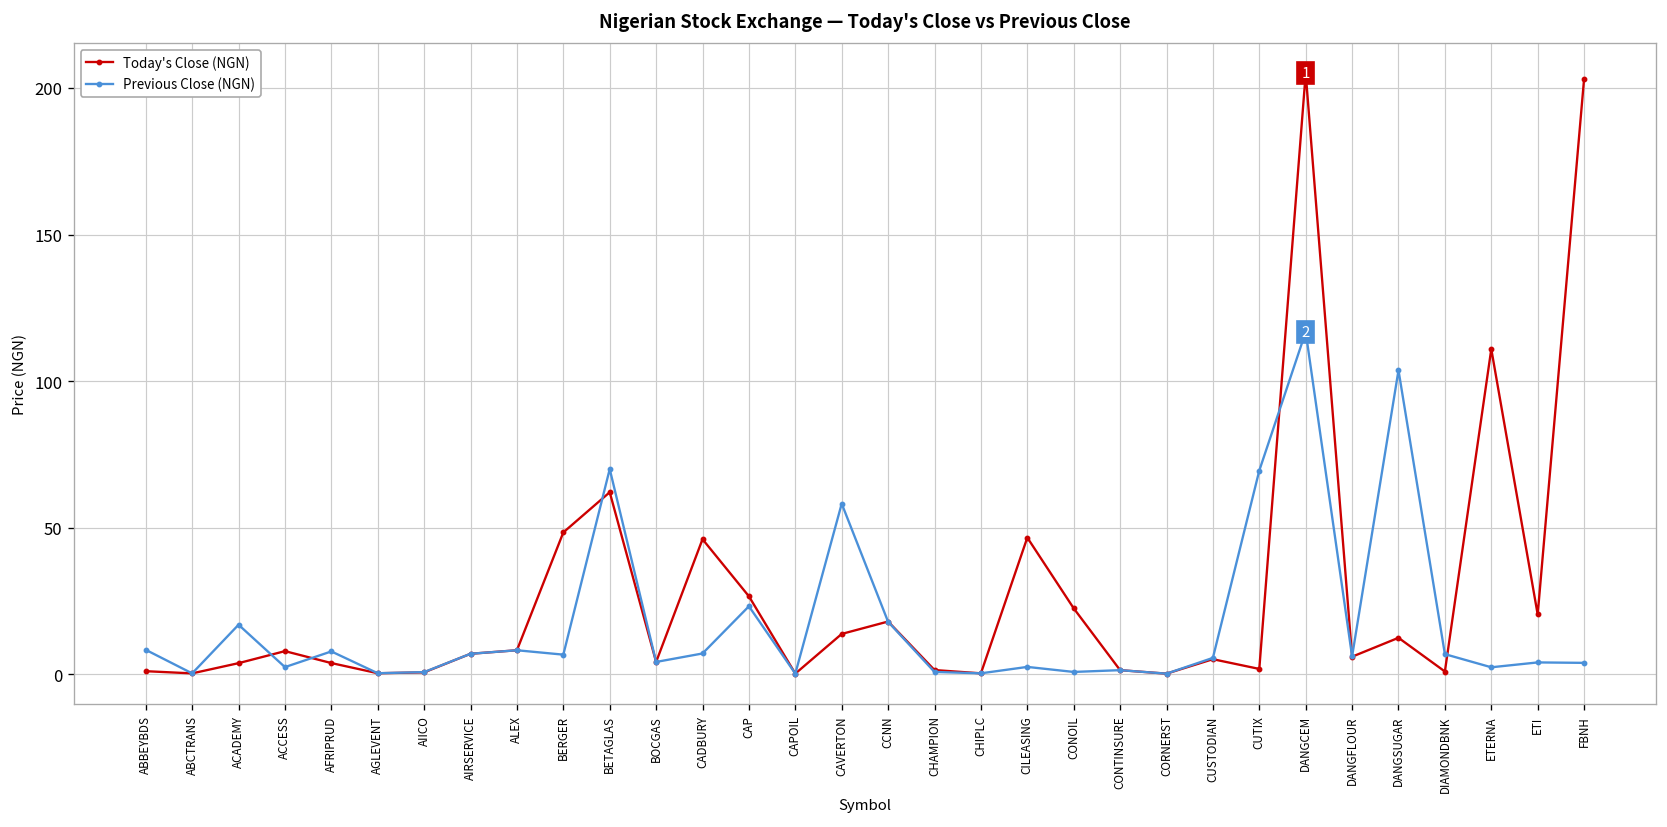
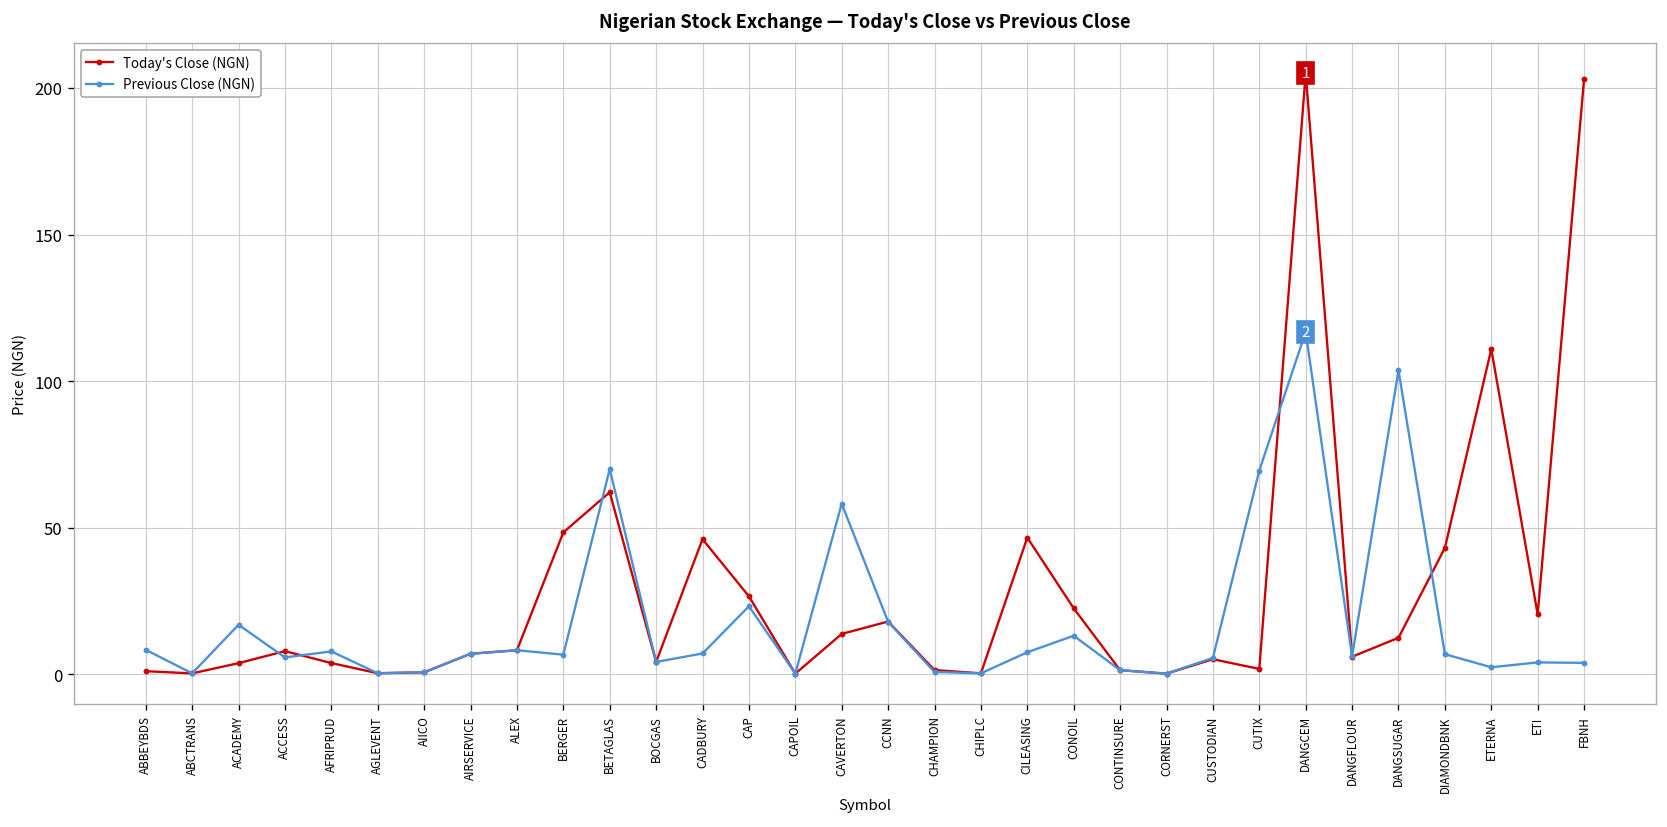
Previous Close (NGN), ACCESS: 2 -> 6
Previous Close (NGN), CILEASING: 3 -> 8
Previous Close (NGN), CONOIL: 1 -> 13
Today's Close (NGN), DIAMONDBNK: 1 -> 43
